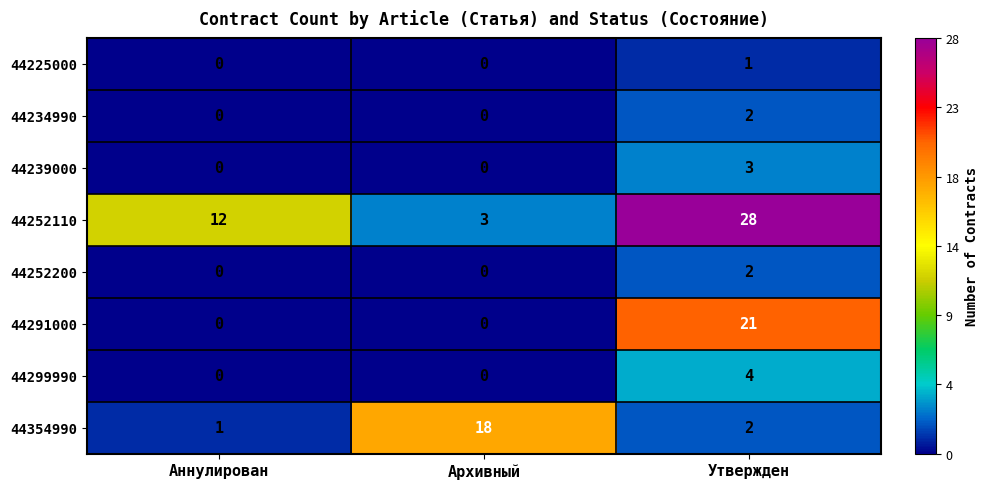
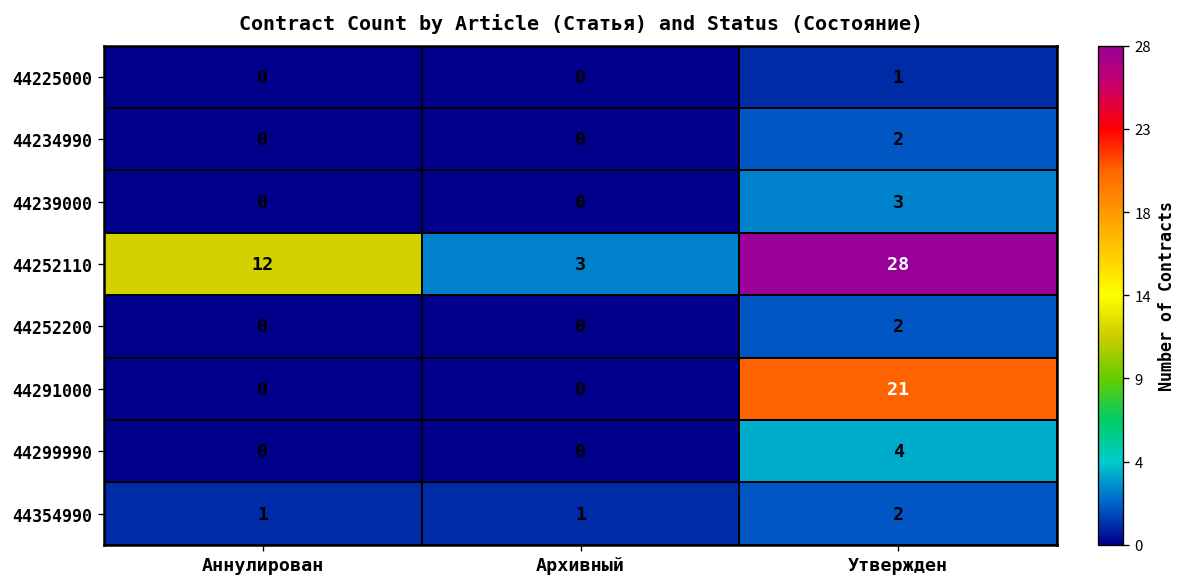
44354990, Архивный: 18 -> 1
